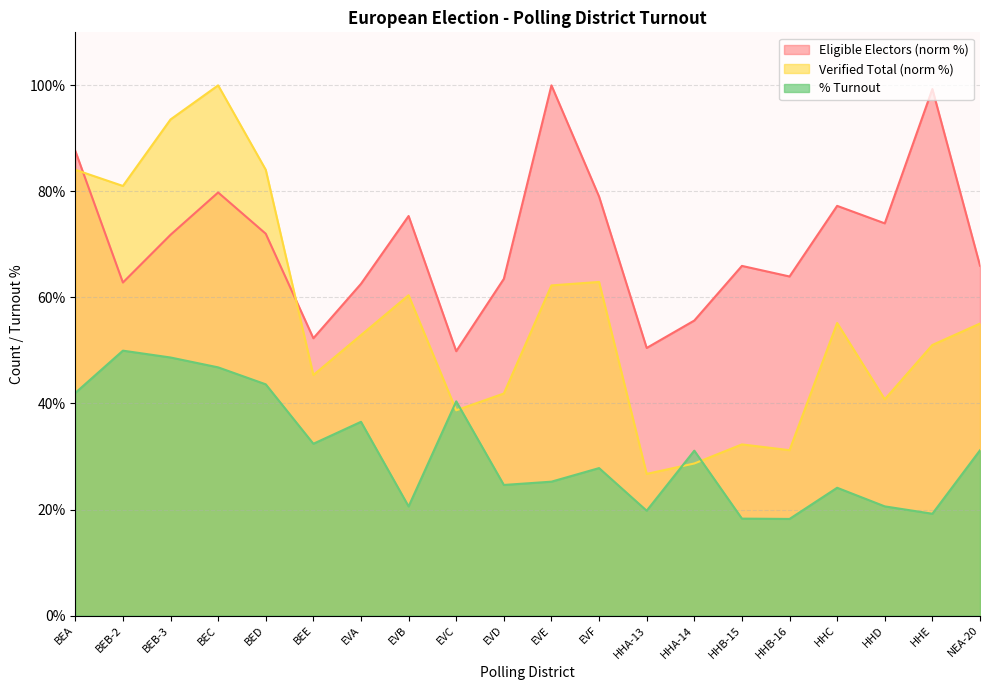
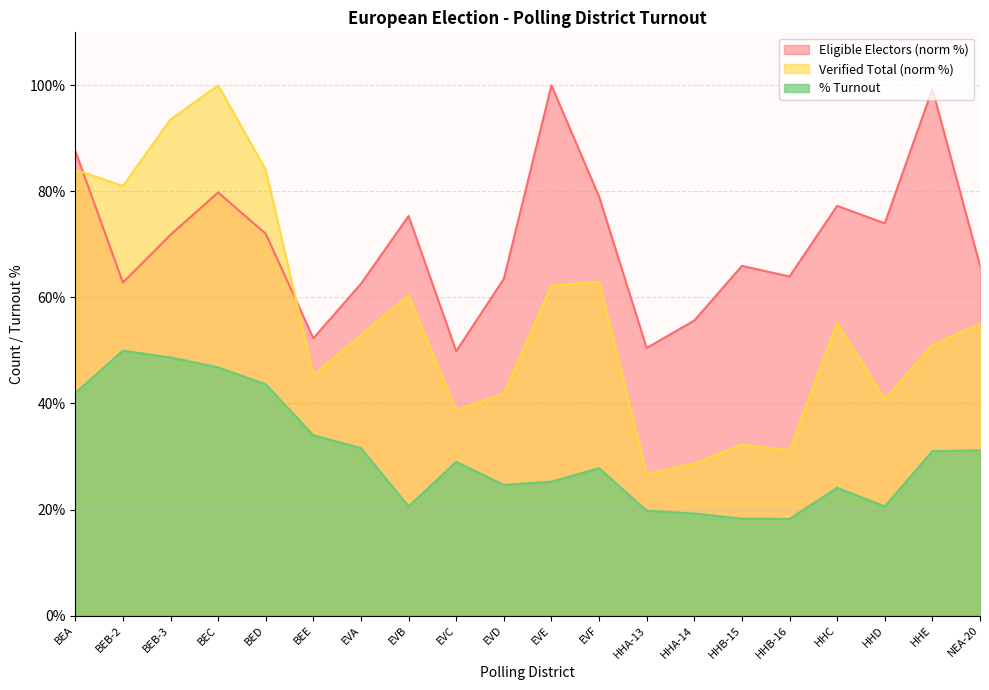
% Turnout, BEE: 32% -> 34%
% Turnout, EVA: 37% -> 32%
% Turnout, EVC: 40% -> 29%
% Turnout, HHA-14: 31% -> 19%
% Turnout, HHE: 19% -> 31%
